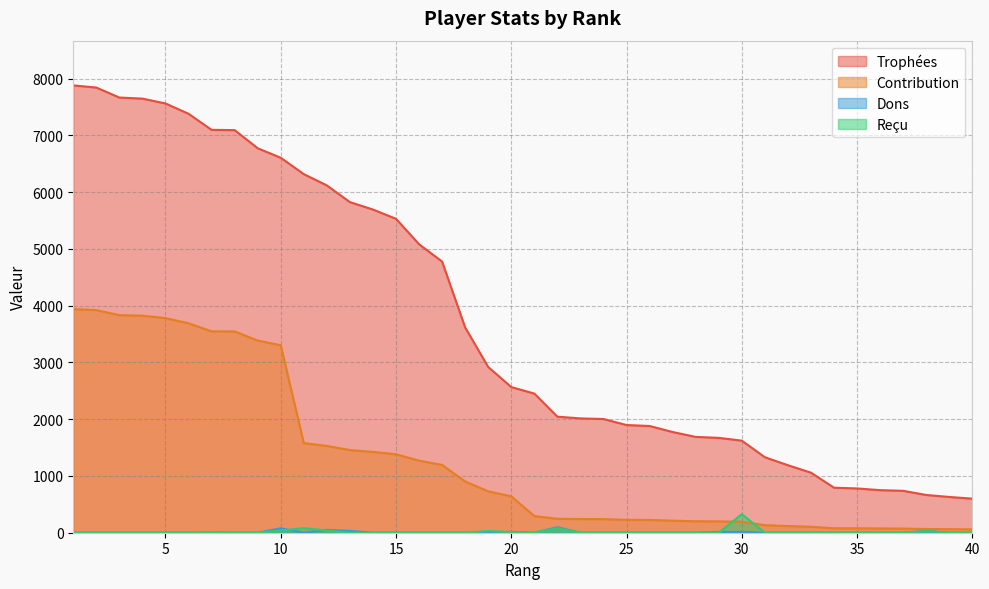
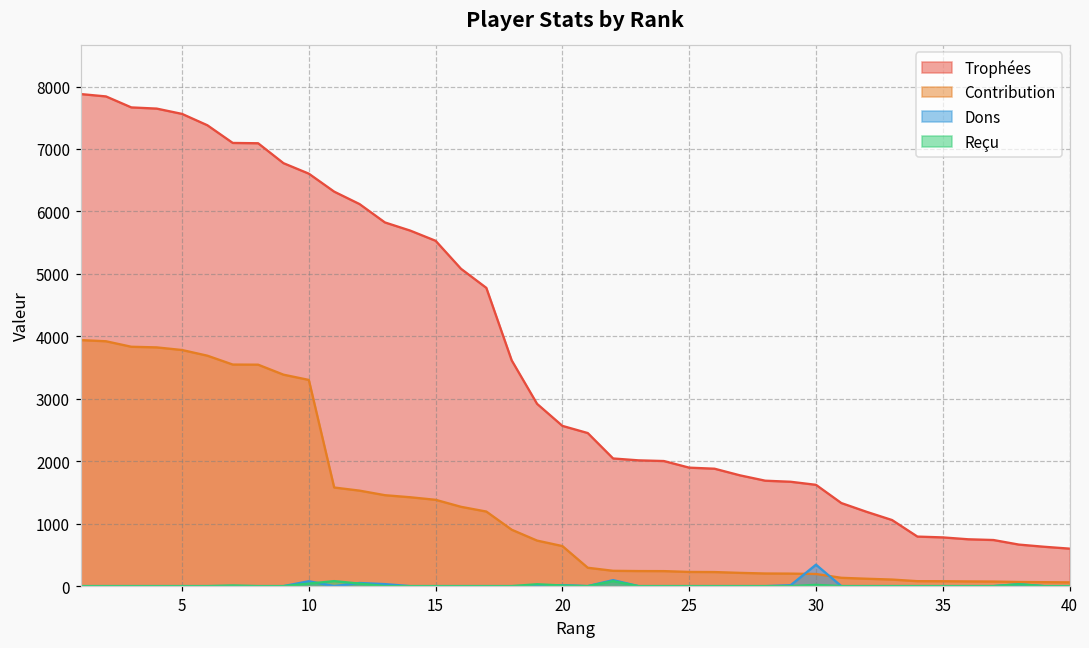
Dons, 30: 0 -> 300
Reçu, 30: 300 -> 0
